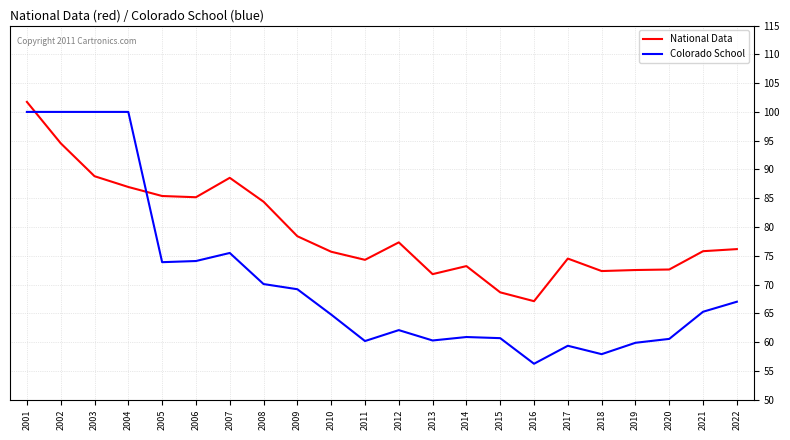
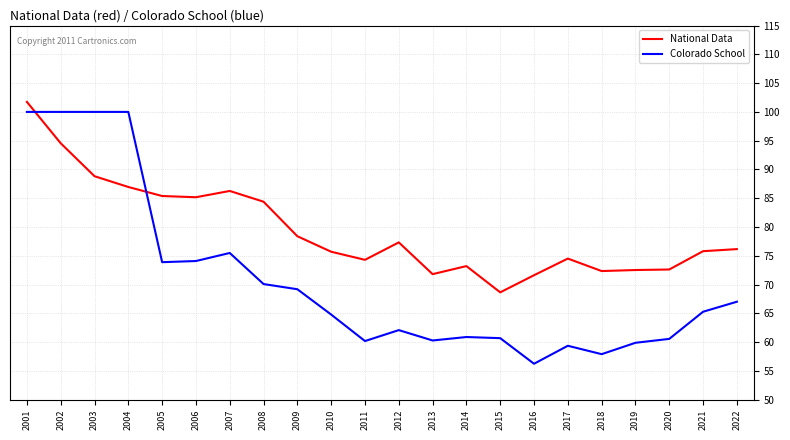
National Data, 2007: 89 -> 86
National Data, 2016: 67 -> 72
